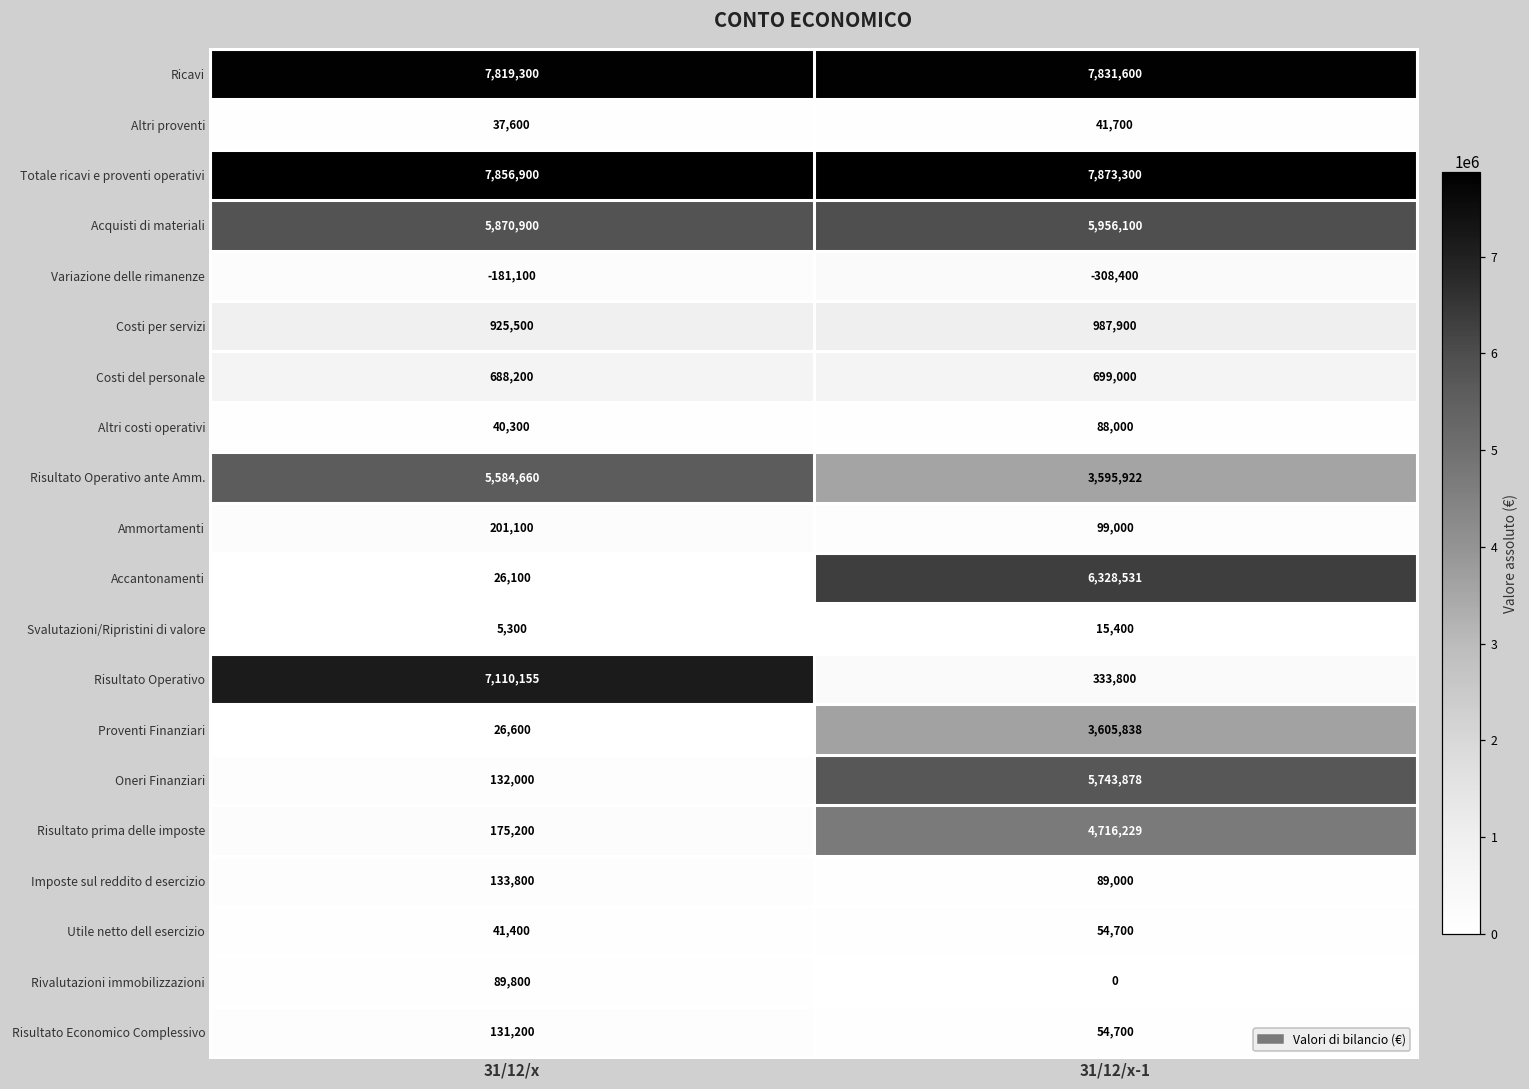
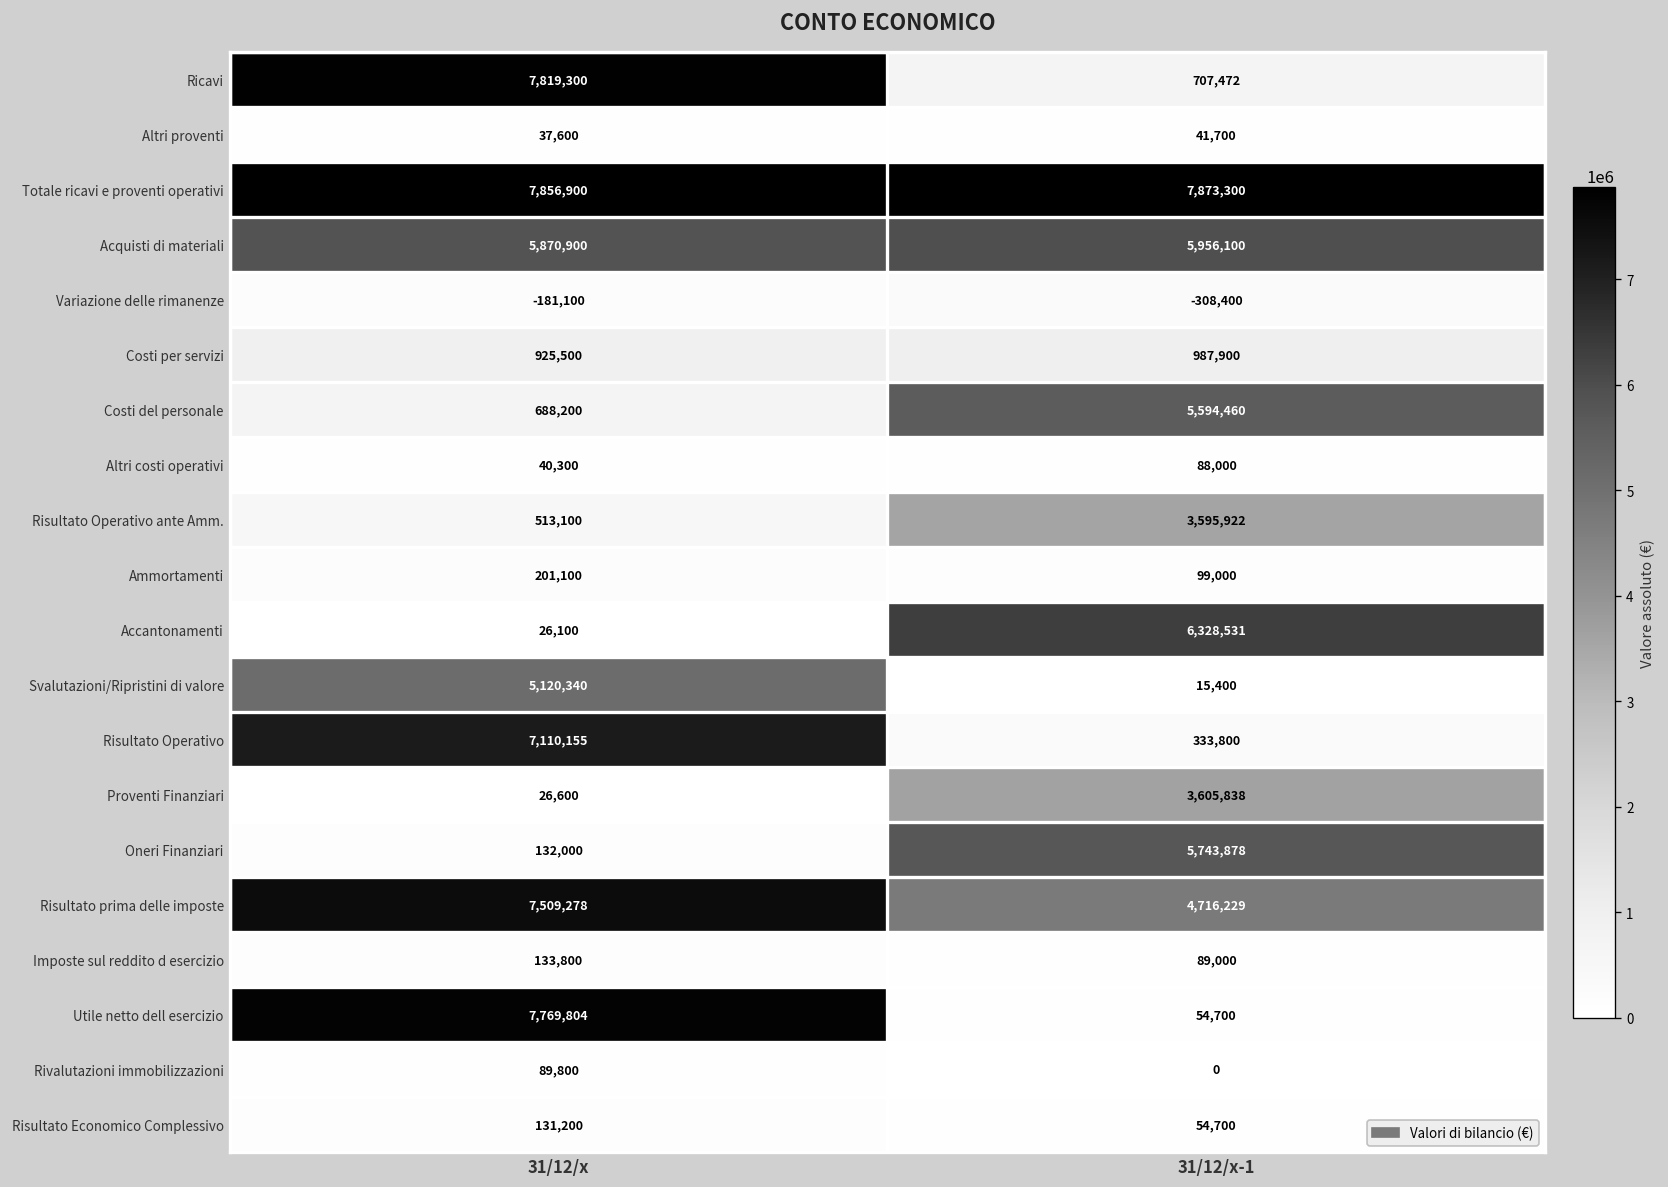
Ricavi, 31/12/x-1: 7,831,600 -> 707,472
Costi del personale, 31/12/x-1: 699,000 -> 5,594,460
Risultato Operativo ante Amm., 31/12/x: 5,584,660 -> 513,100
Svalutazioni/Ripristini di valore, 31/12/x: 5,300 -> 5,120,340
Risultato prima delle imposte, 31/12/x: 175,200 -> 7,509,278
Utile netto dell esercizio, 31/12/x: 41,400 -> 7,769,804
